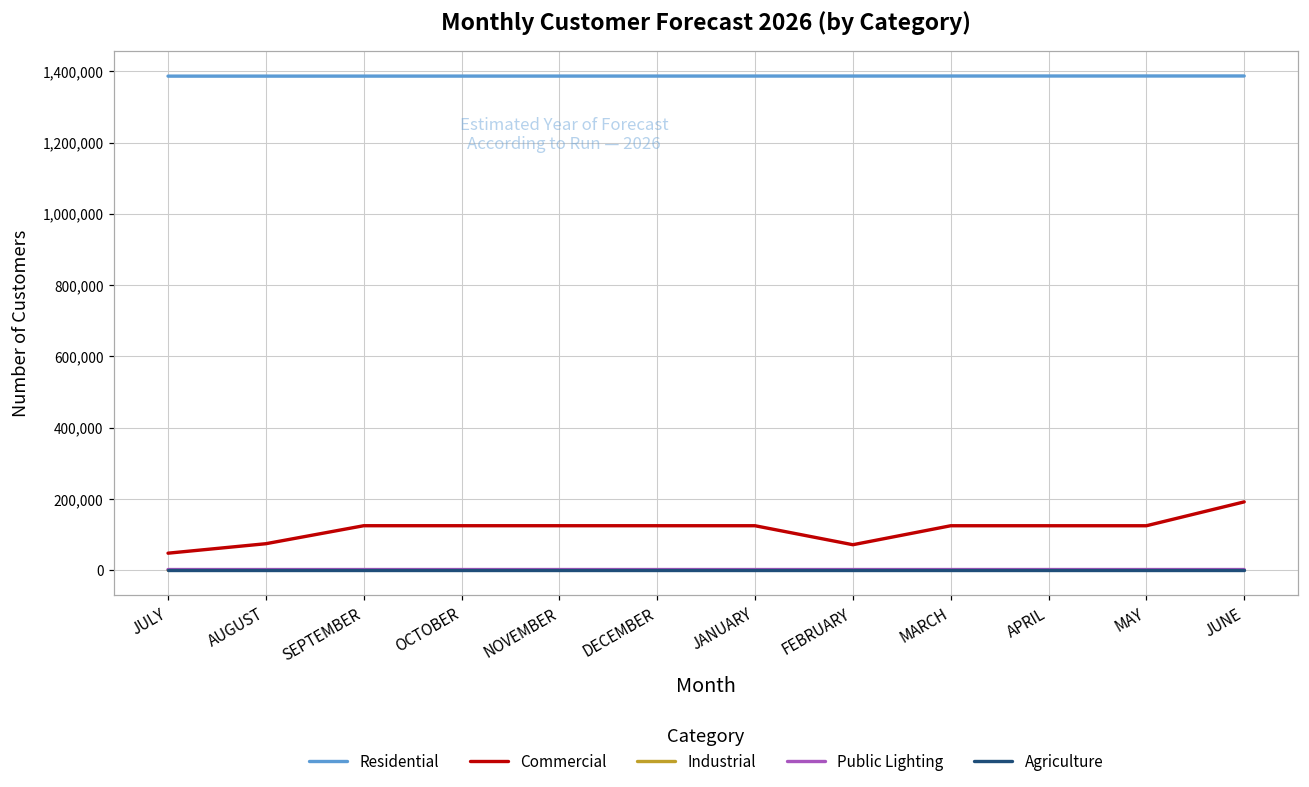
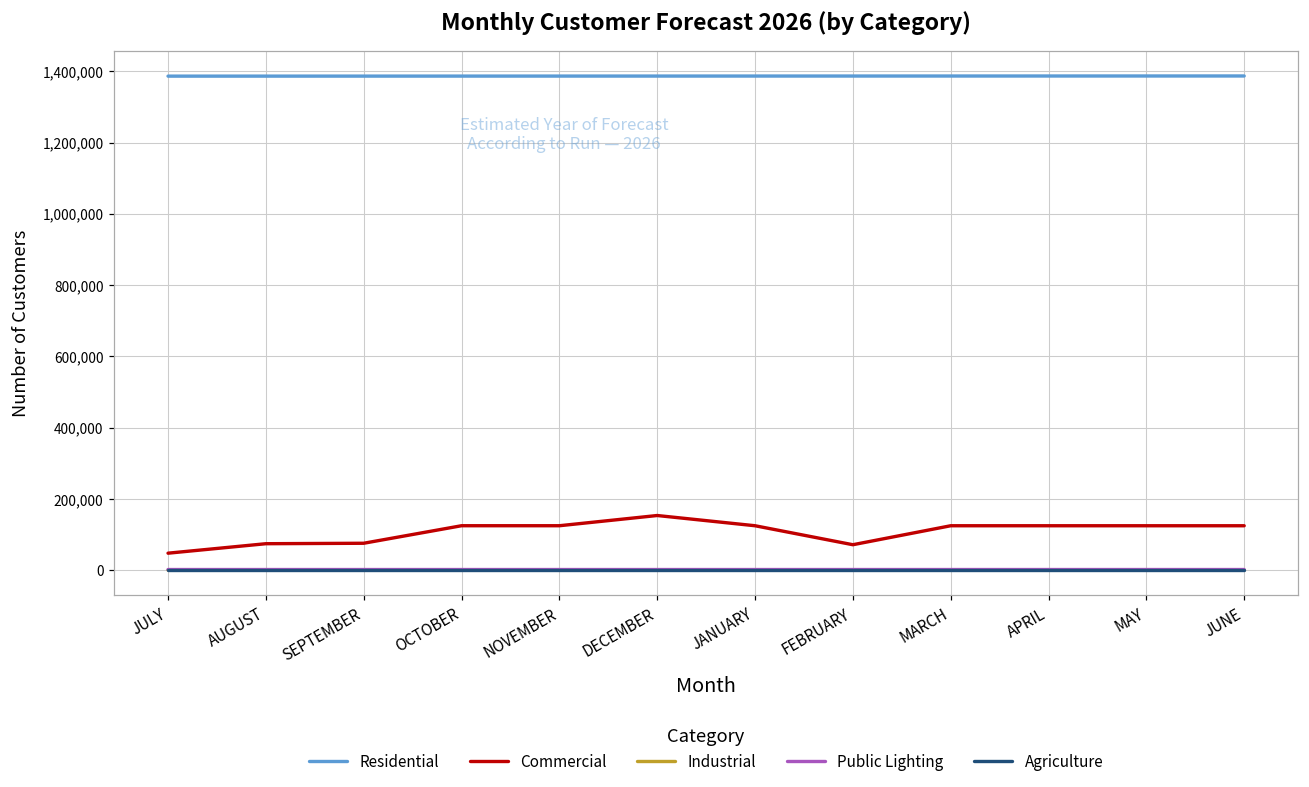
Commercial, SEPTEMBER: 130,000 -> 80,000
Commercial, DECEMBER: 130,000 -> 150,000
Commercial, JUNE: 190,000 -> 130,000
